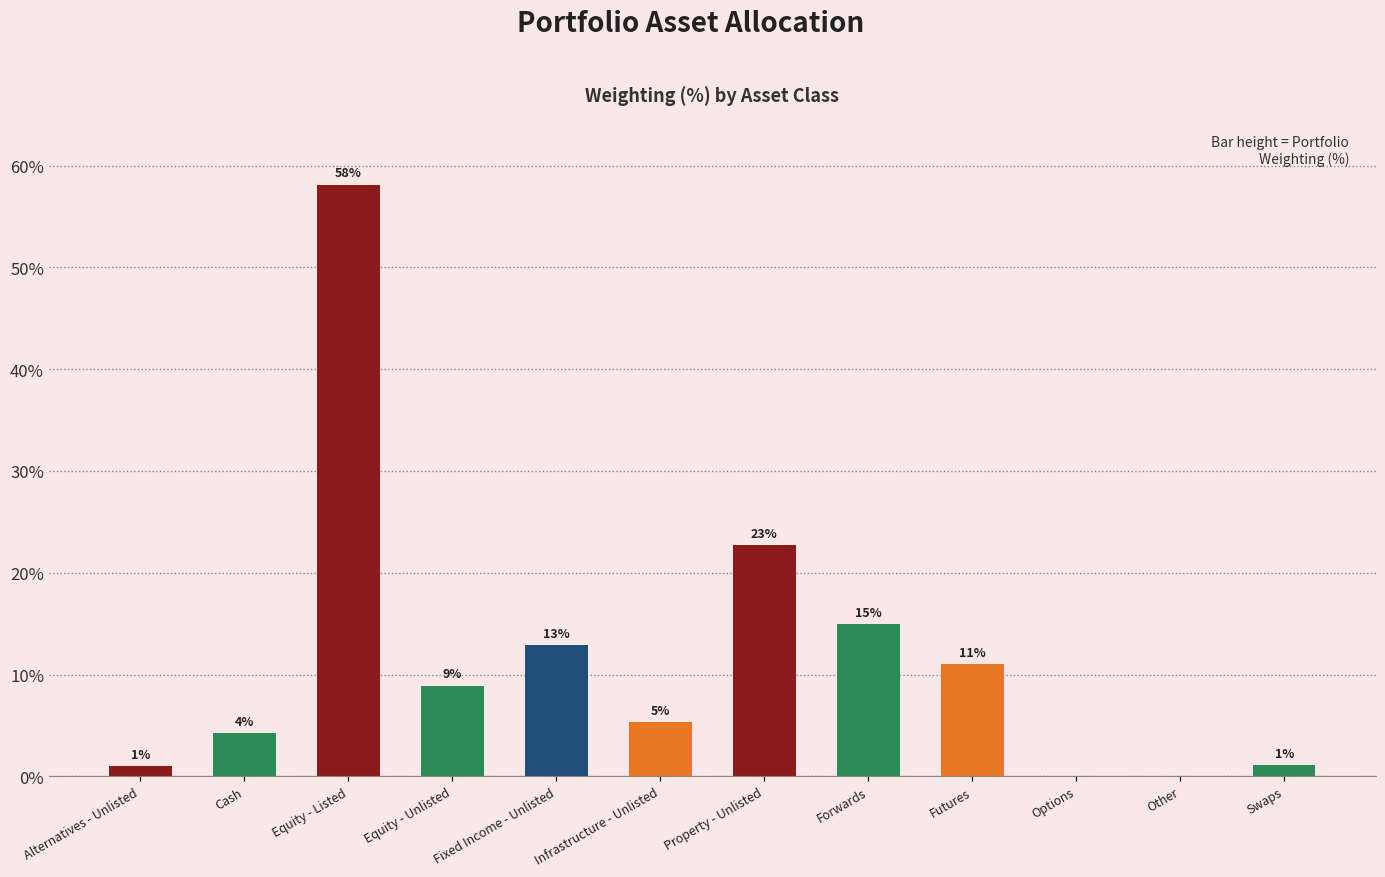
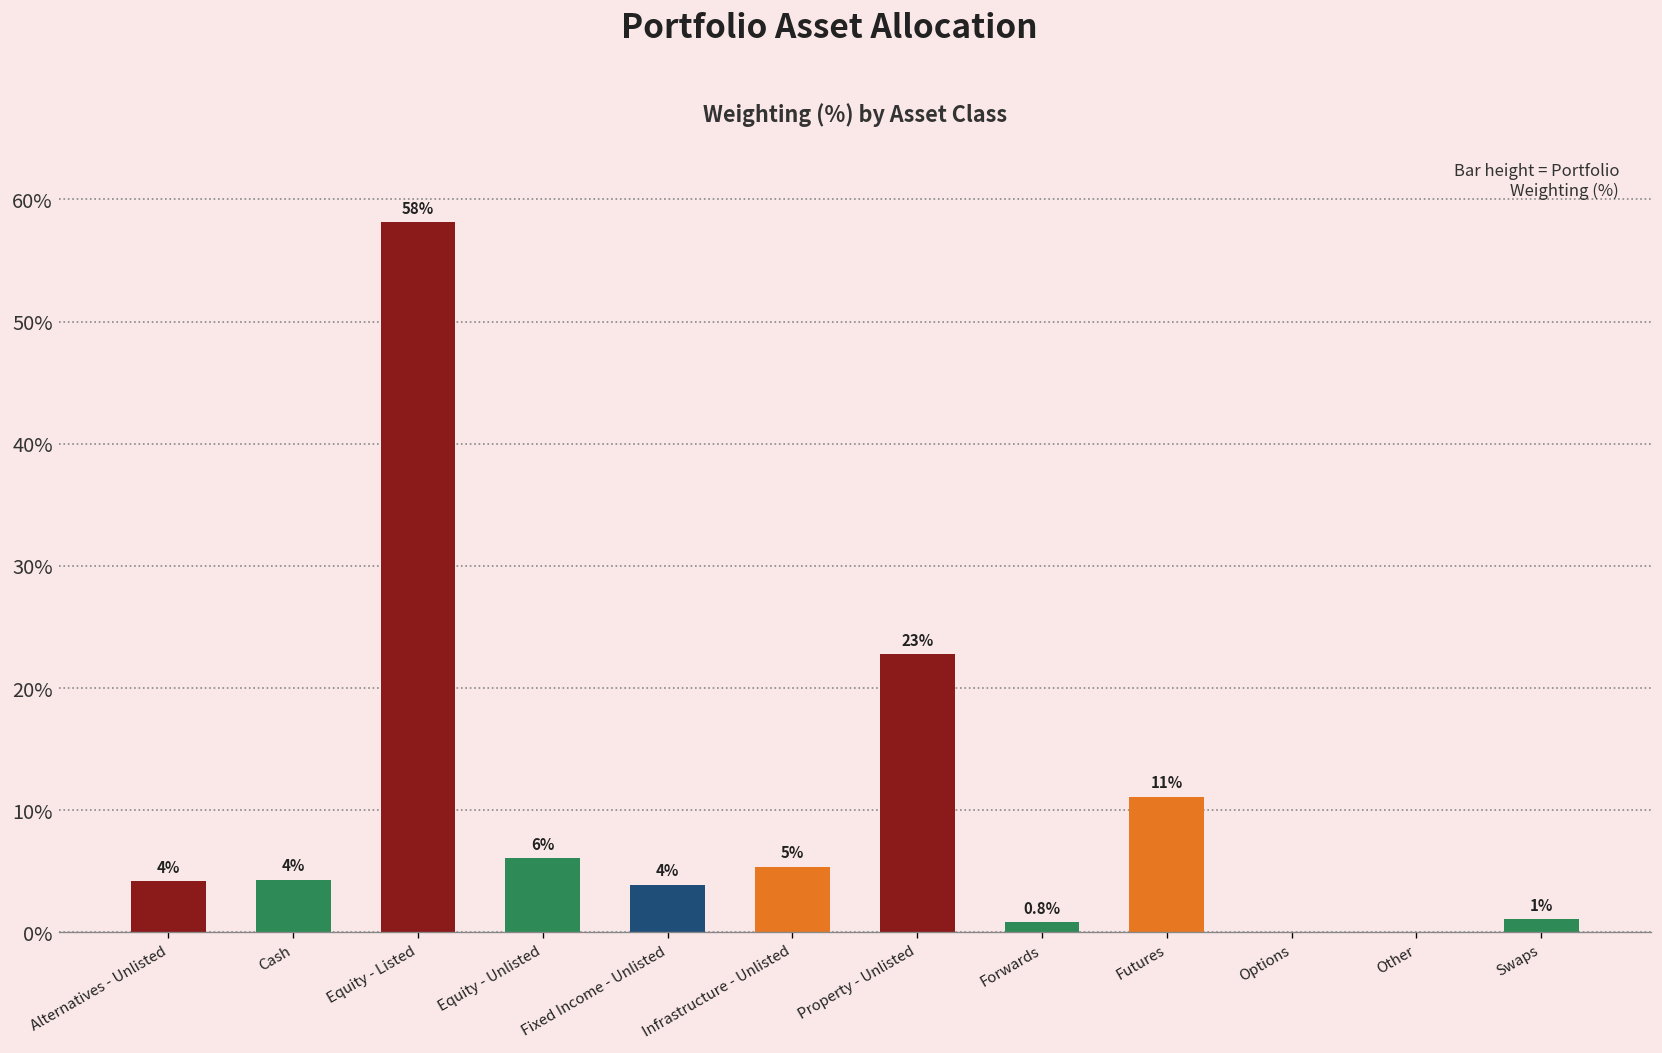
Alternatives - Unlisted: 1% -> 4%
Equity - Unlisted: 9% -> 6%
Fixed Income - Unlisted: 13% -> 4%
Forwards: 15% -> 0.8%
